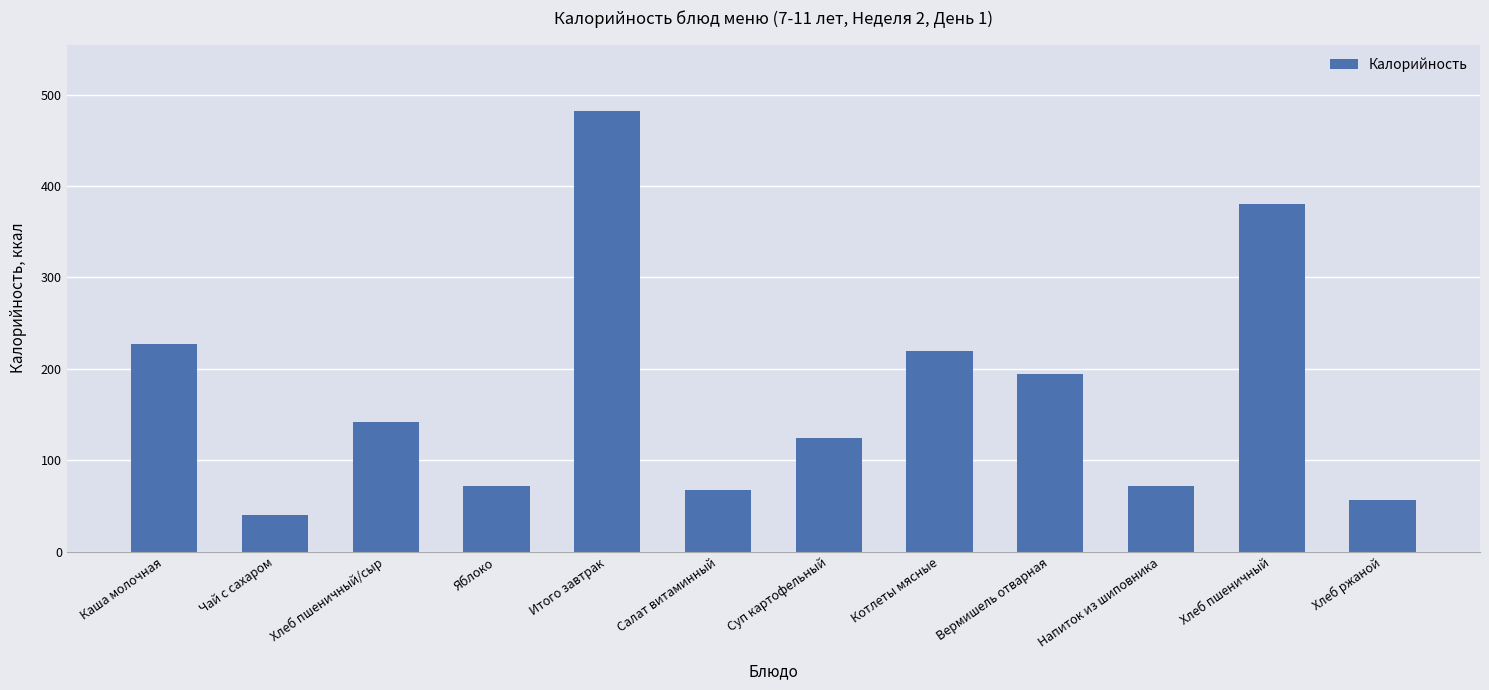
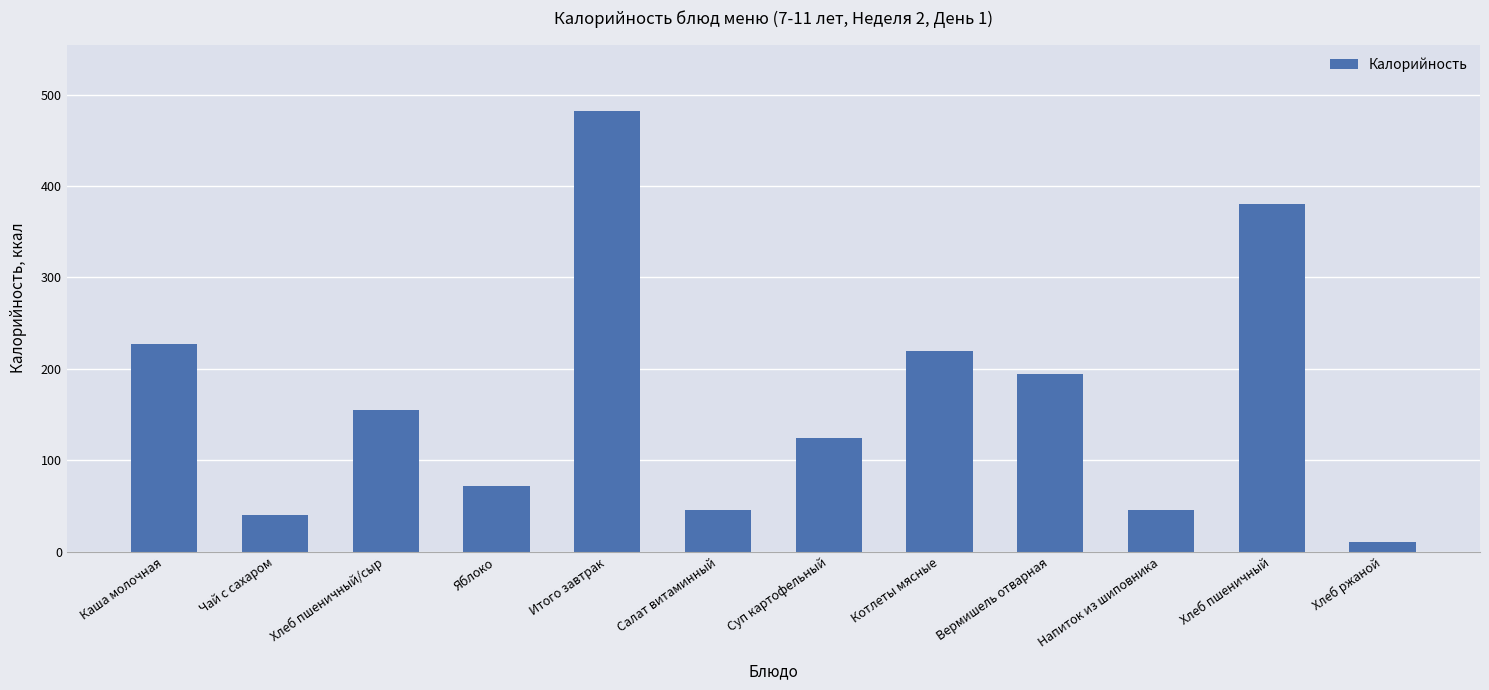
Хлеб пшеничный/сыр: 140 -> 150
Салат витаминный: 70 -> 50
Напиток из шиповника: 70 -> 50
Хлеб ржаной: 60 -> 10
